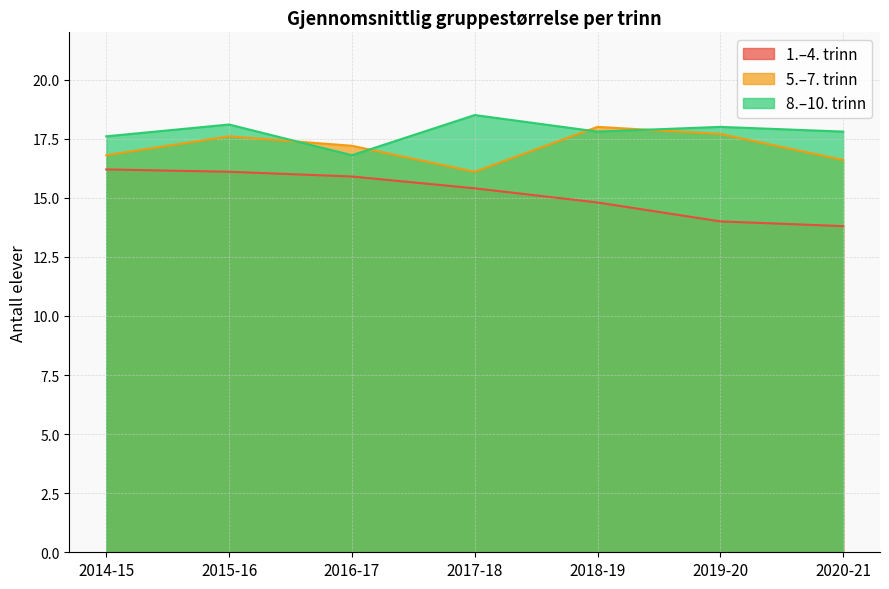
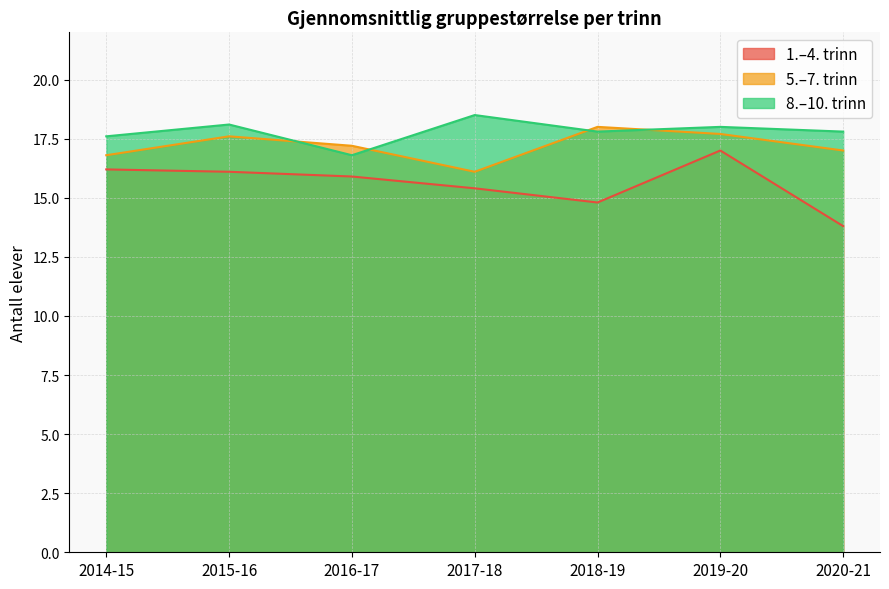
1.–4. trinn, 2019-20: 14 -> 17
5.–7. trinn, 2020-21: 16.6 -> 17.0
